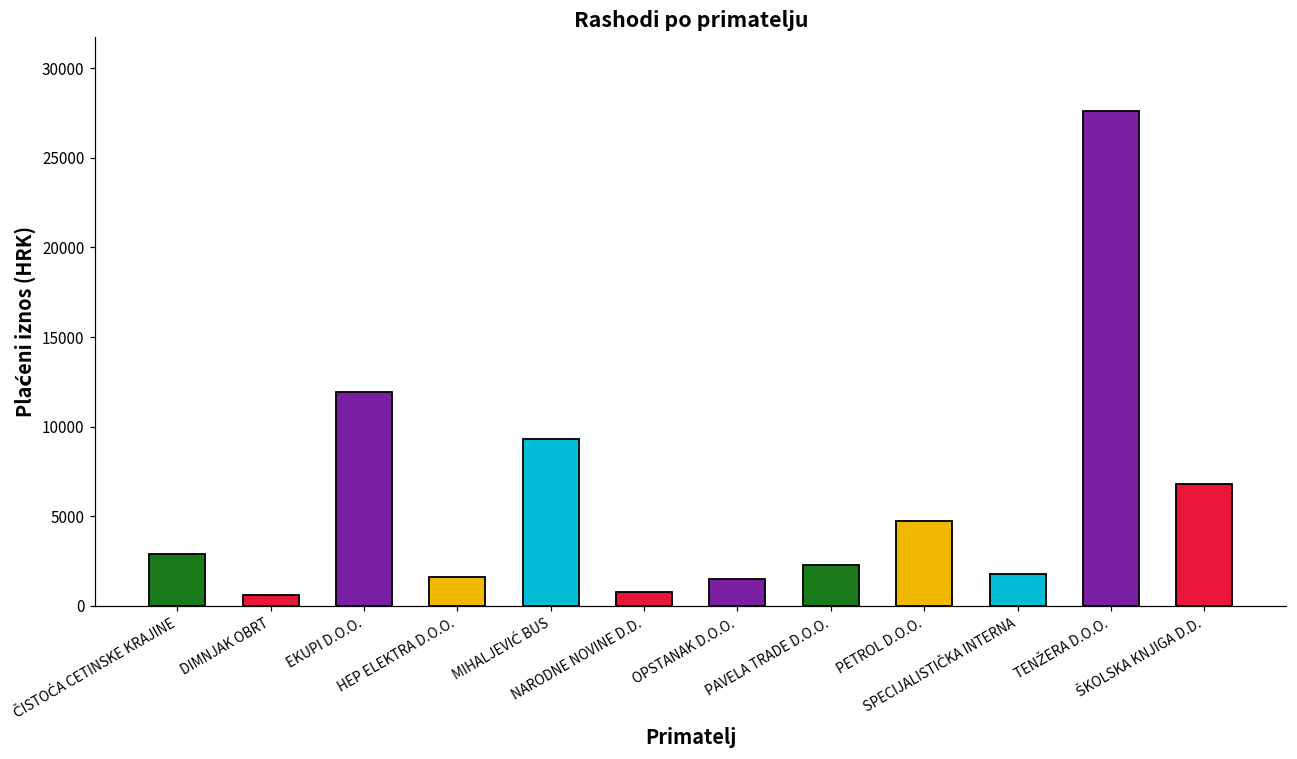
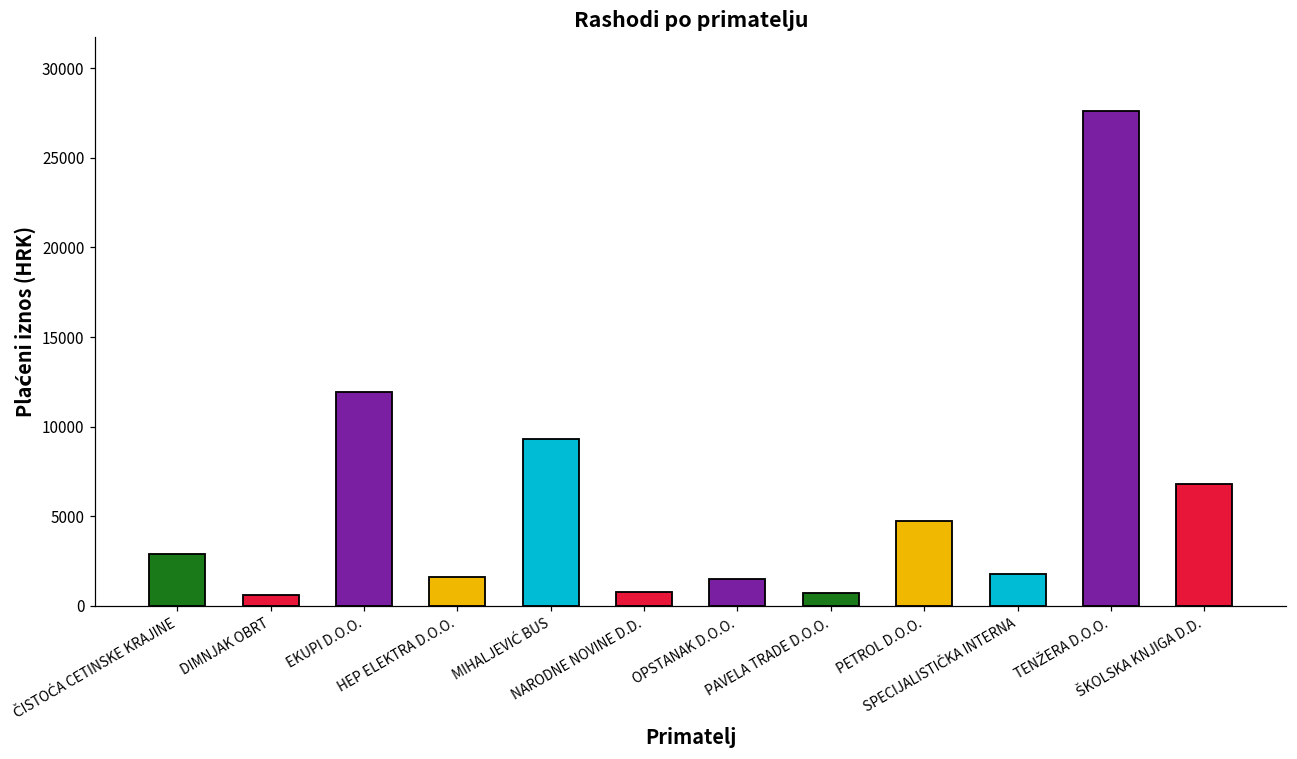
PAVELA TRADE D.O.O.: 2300 -> 700
